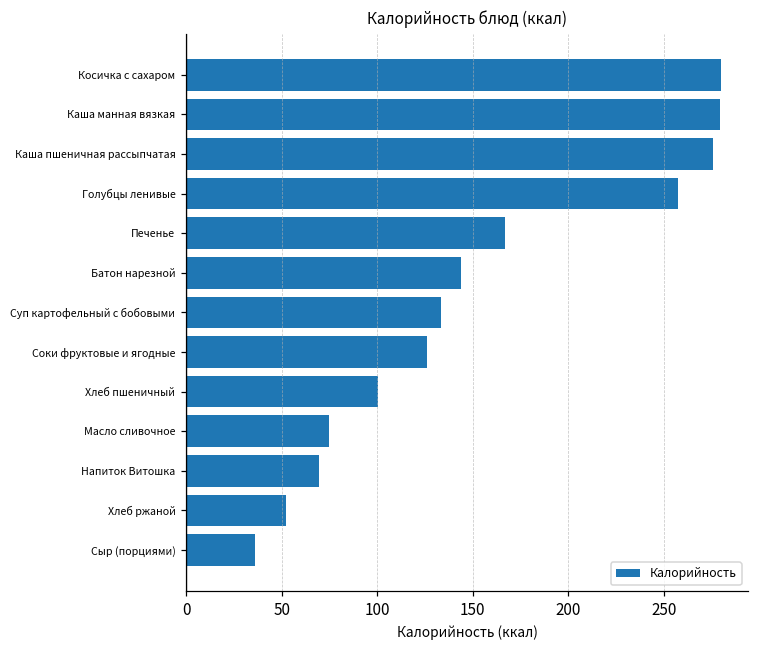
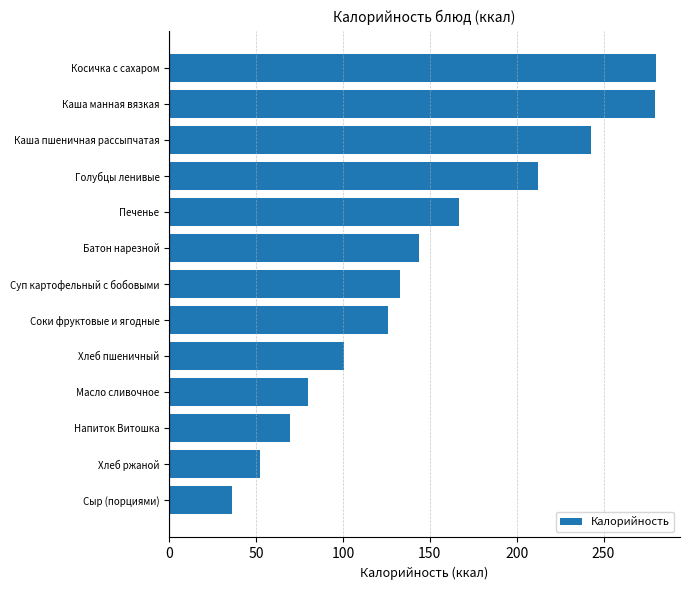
Каша пшеничная рассыпчатая: 276 -> 243
Голубцы ленивые: 257 -> 213
Масло сливочное: 75 -> 80
